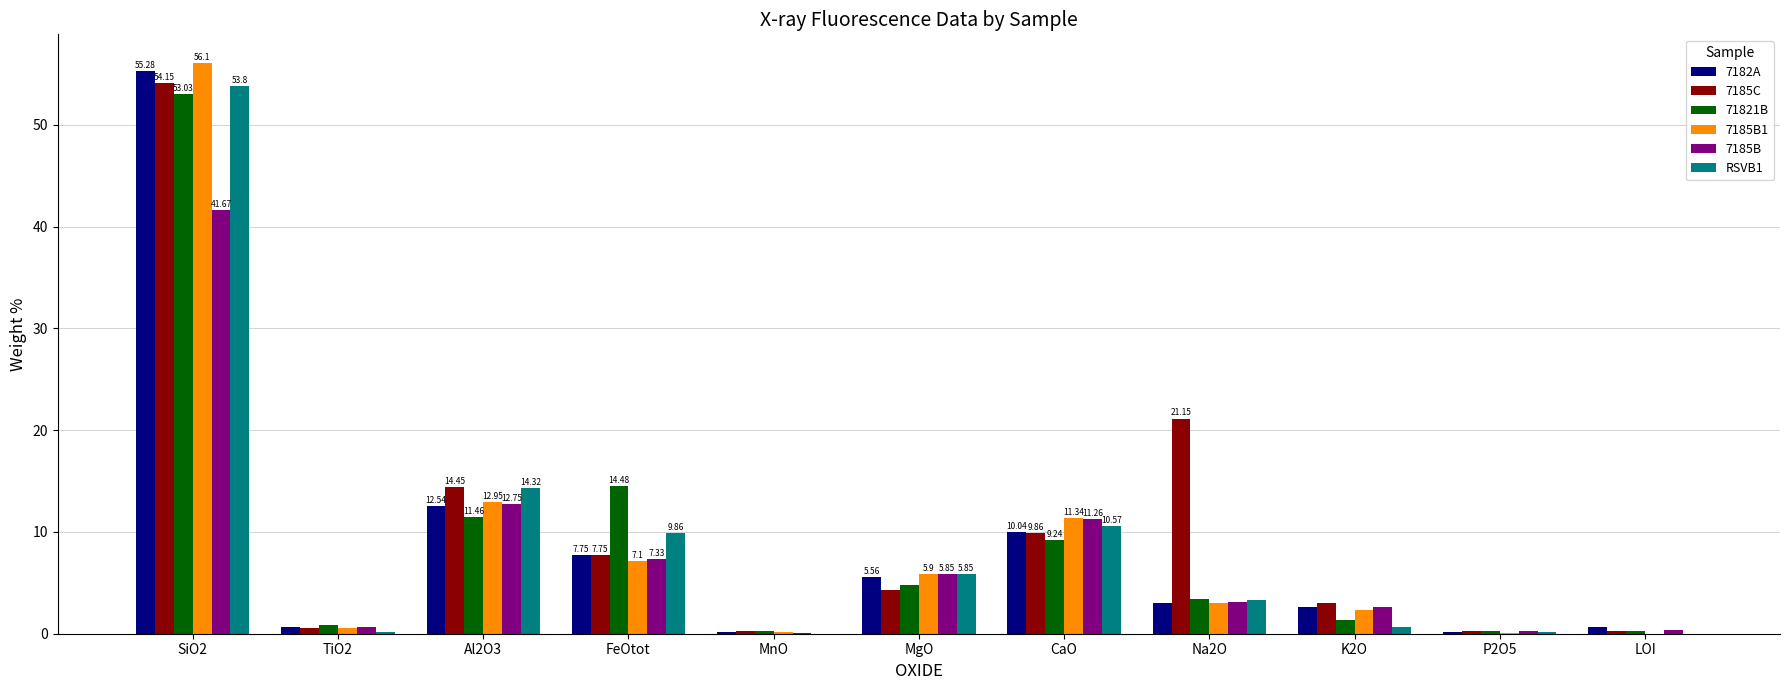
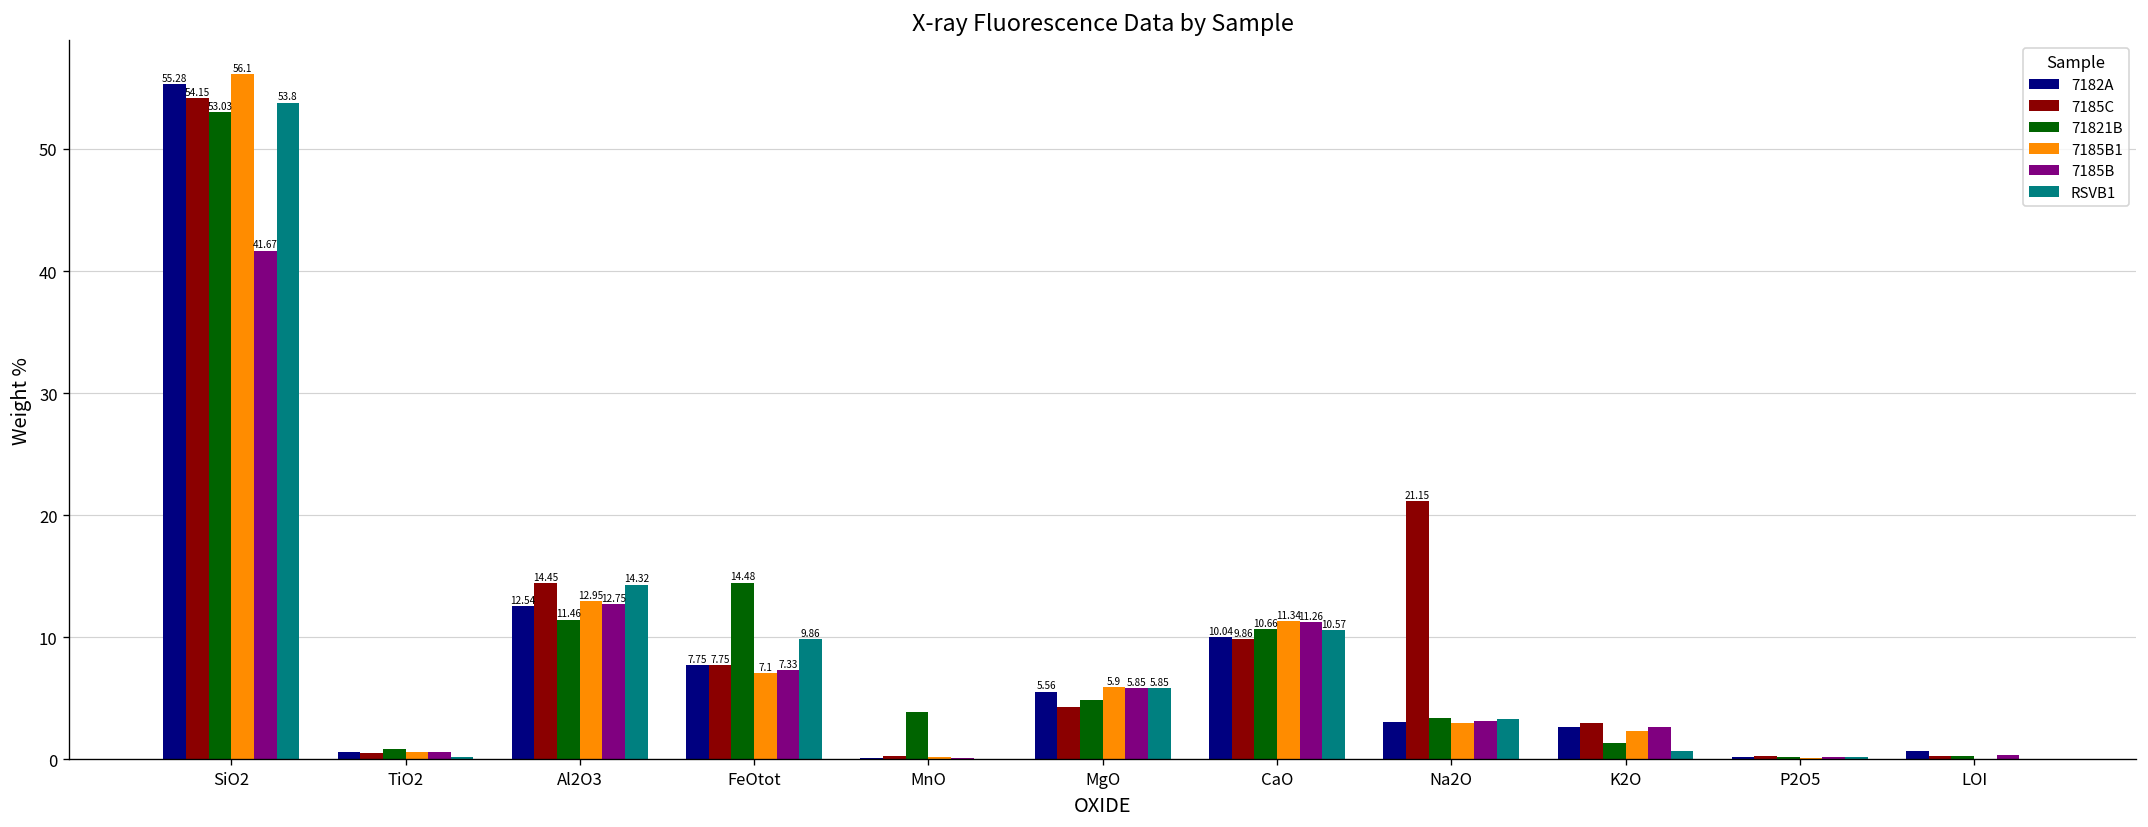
71821B, MnO: 0.3 -> 3.9
71821B, CaO: 9.24 -> 10.66
